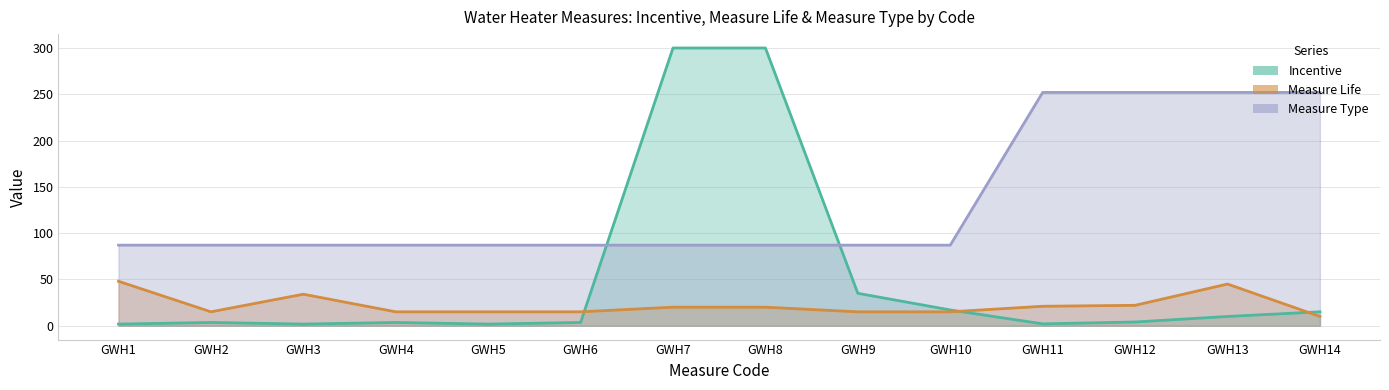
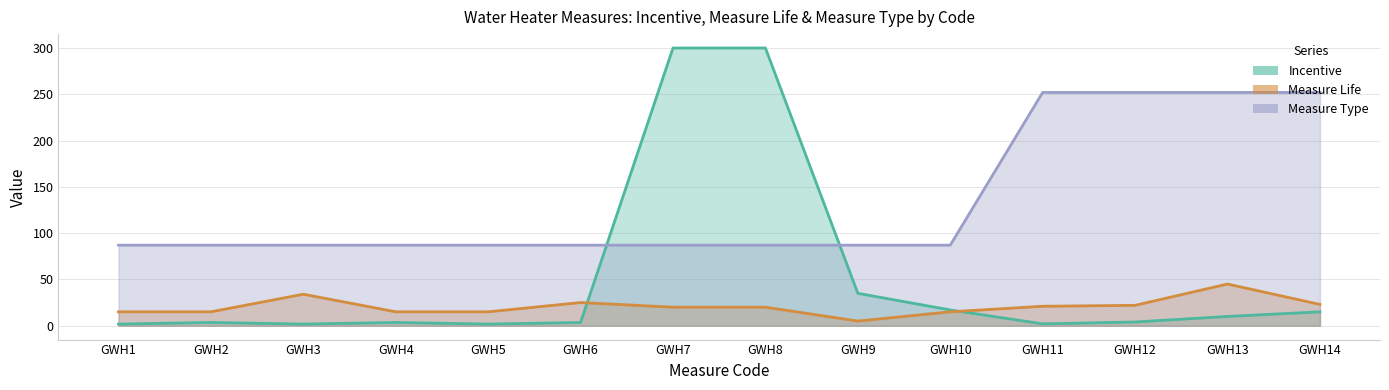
Measure Life, GWH1: 50 -> 20
Measure Life, GWH6: 20 -> 30
Measure Life, GWH9: 20 -> 10
Measure Life, GWH14: 10 -> 20
